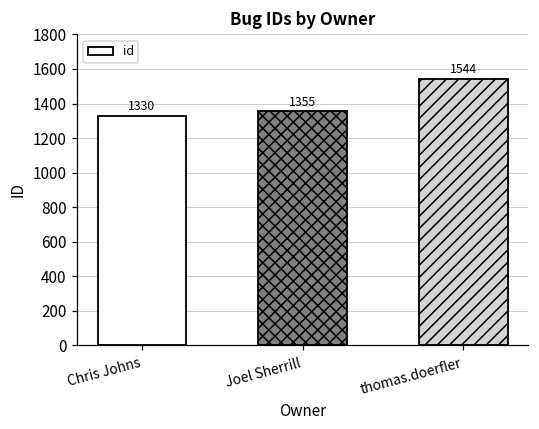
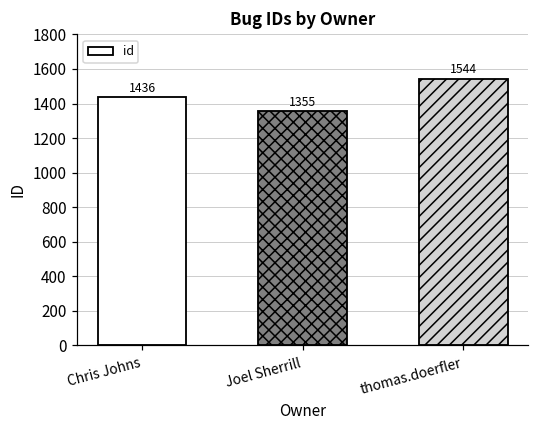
Chris Johns: 1330 -> 1436
